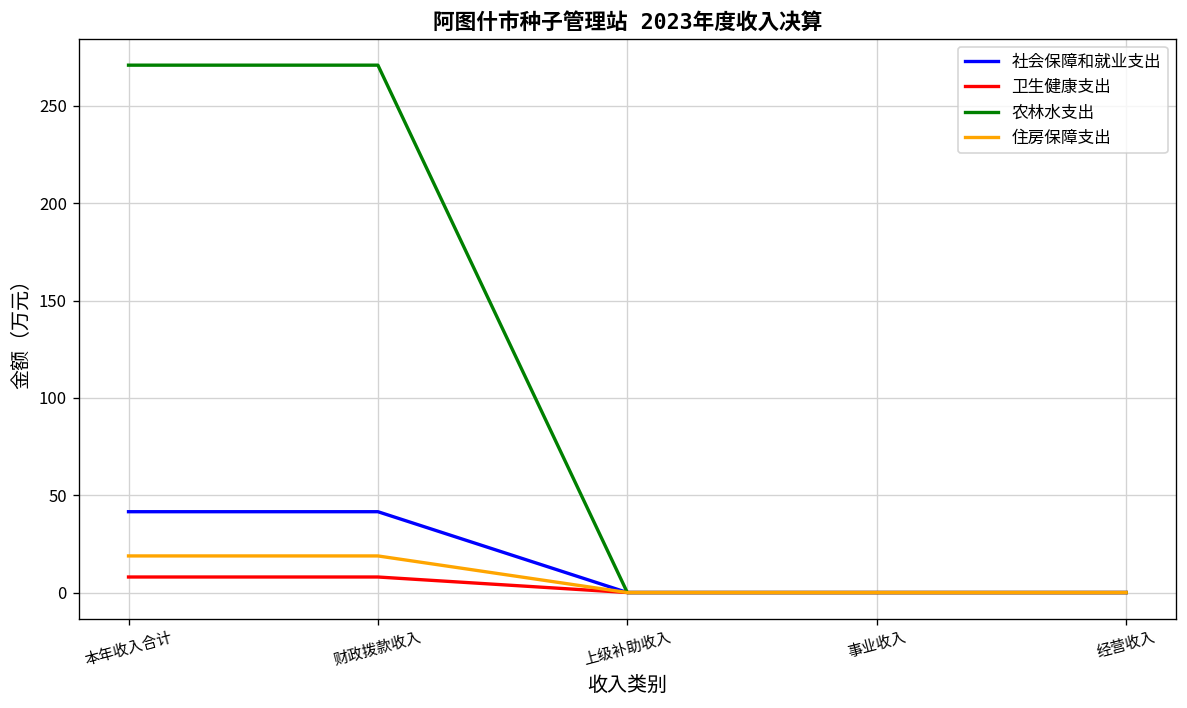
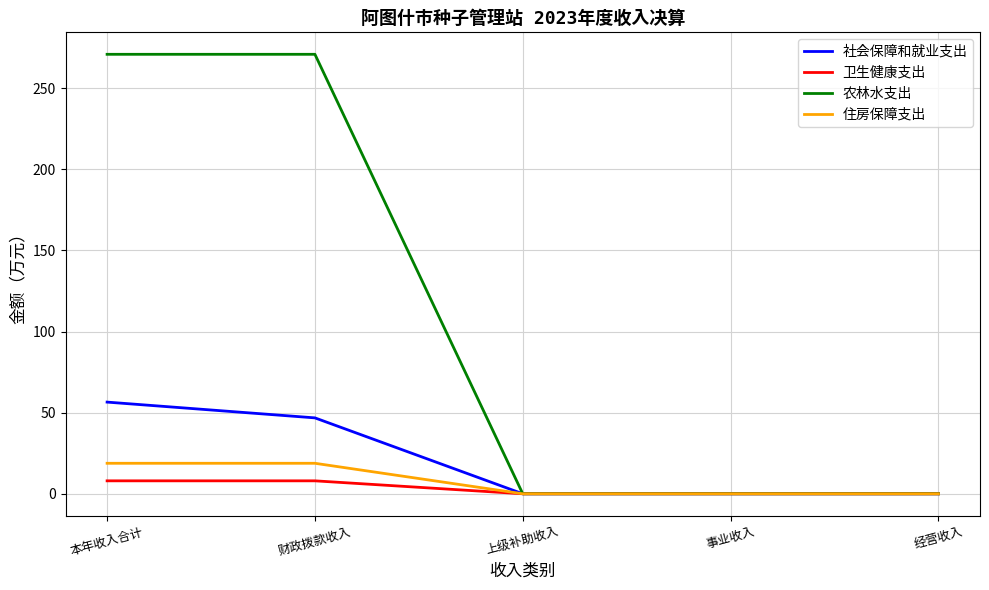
社会保障和就业支出, 本年收入合计: 42 -> 57
社会保障和就业支出, 财政拨款收入: 42 -> 47
